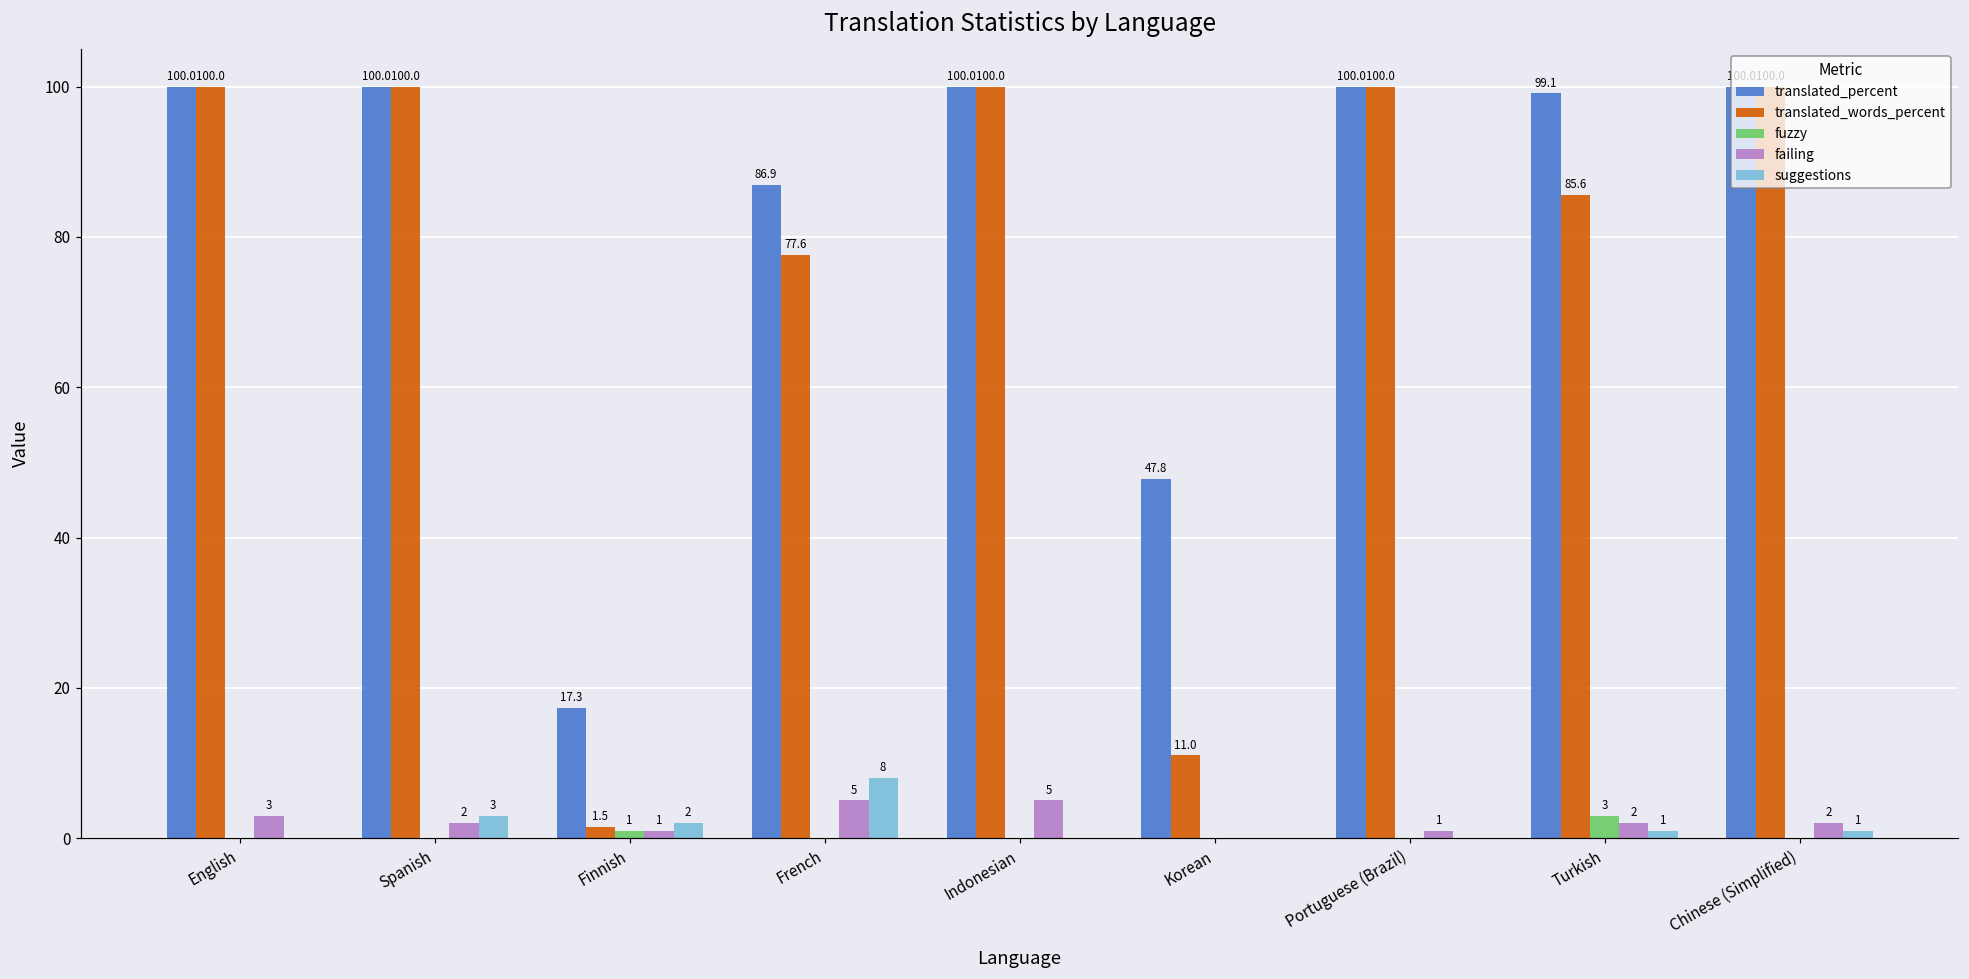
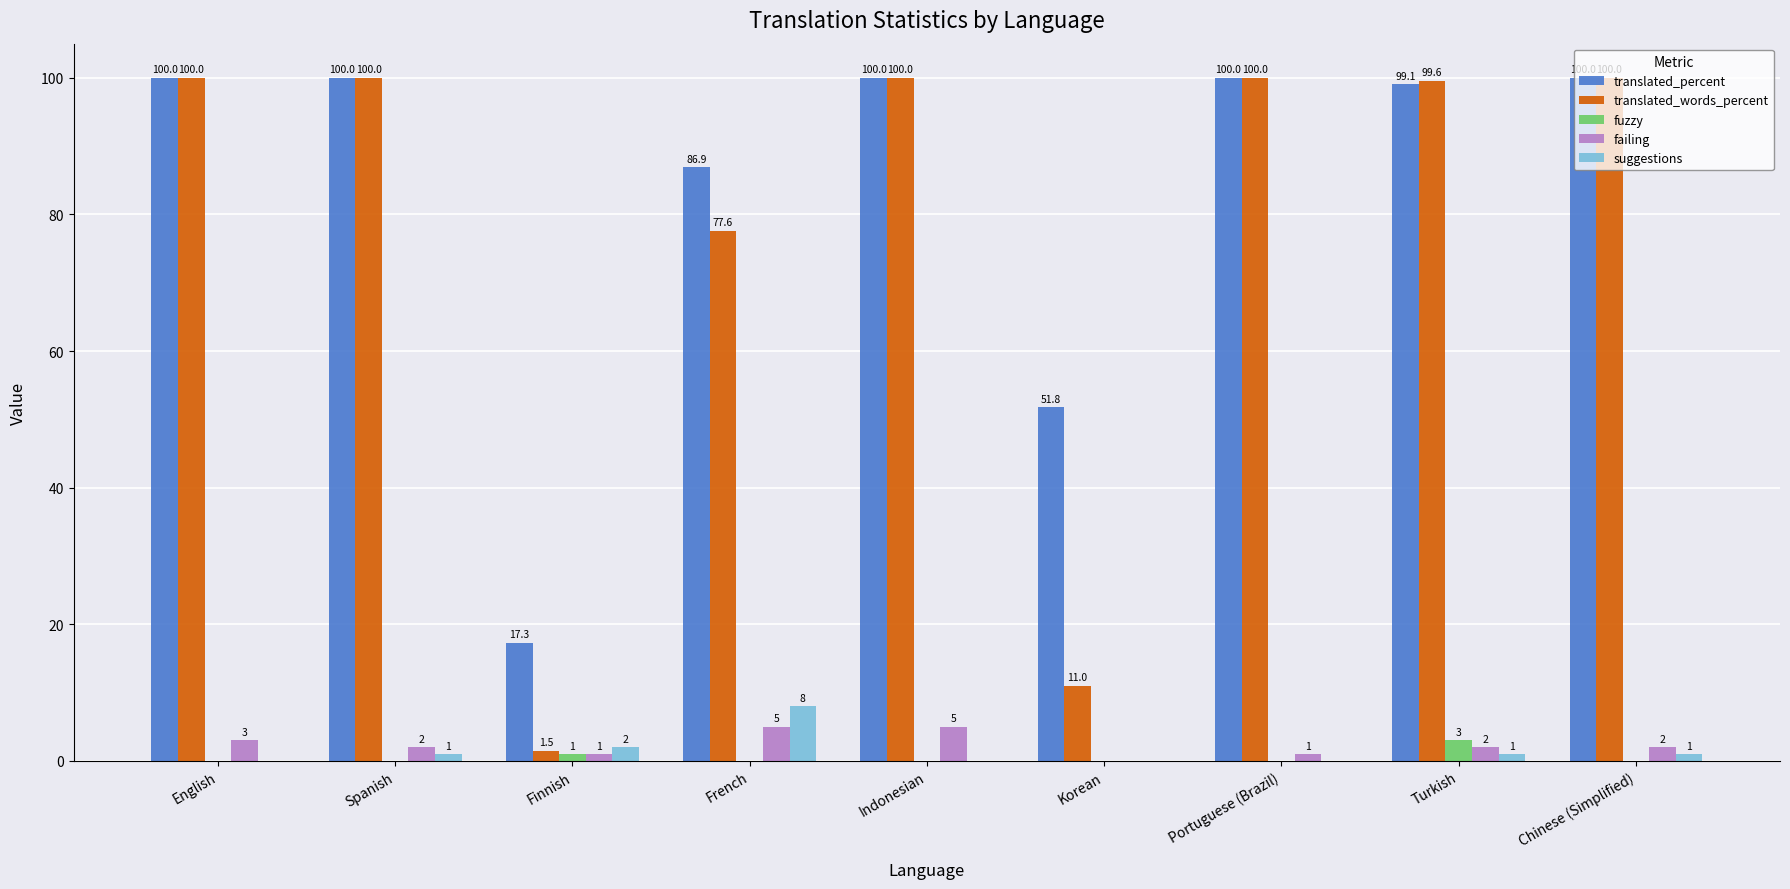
suggestions, Spanish: 3 -> 1
translated_percent, Korean: 47.8 -> 51.8
translated_words_percent, Turkish: 85.6 -> 99.6
